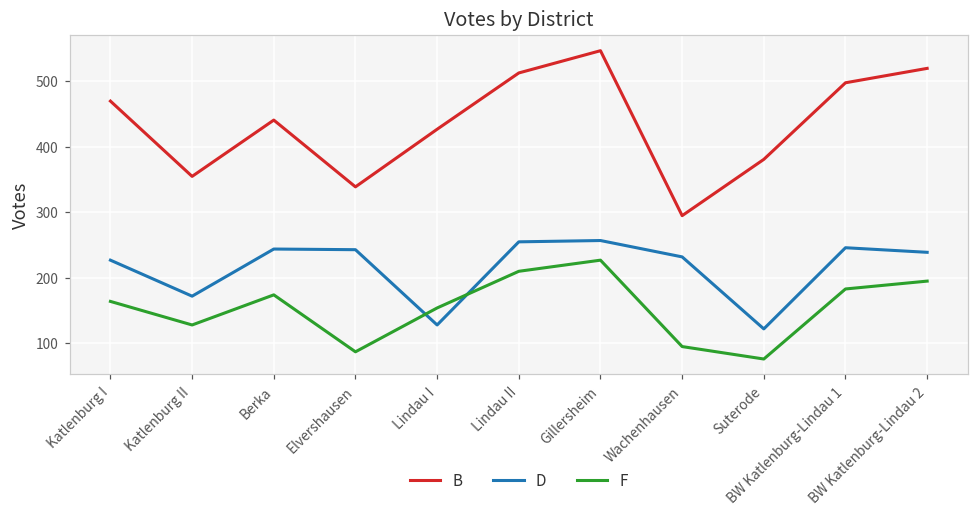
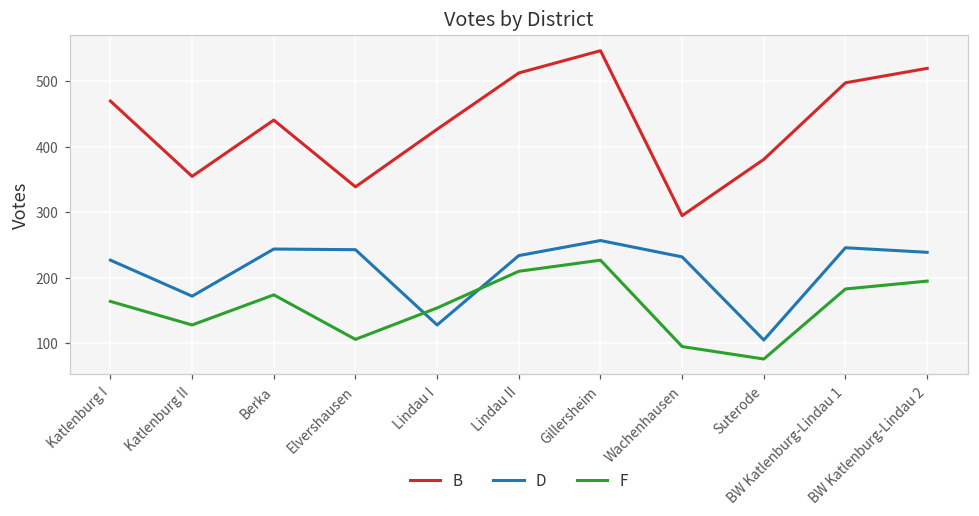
F, Elvershausen: 90 -> 110
D, Lindau II: 260 -> 230
D, Suterode: 120 -> 110
